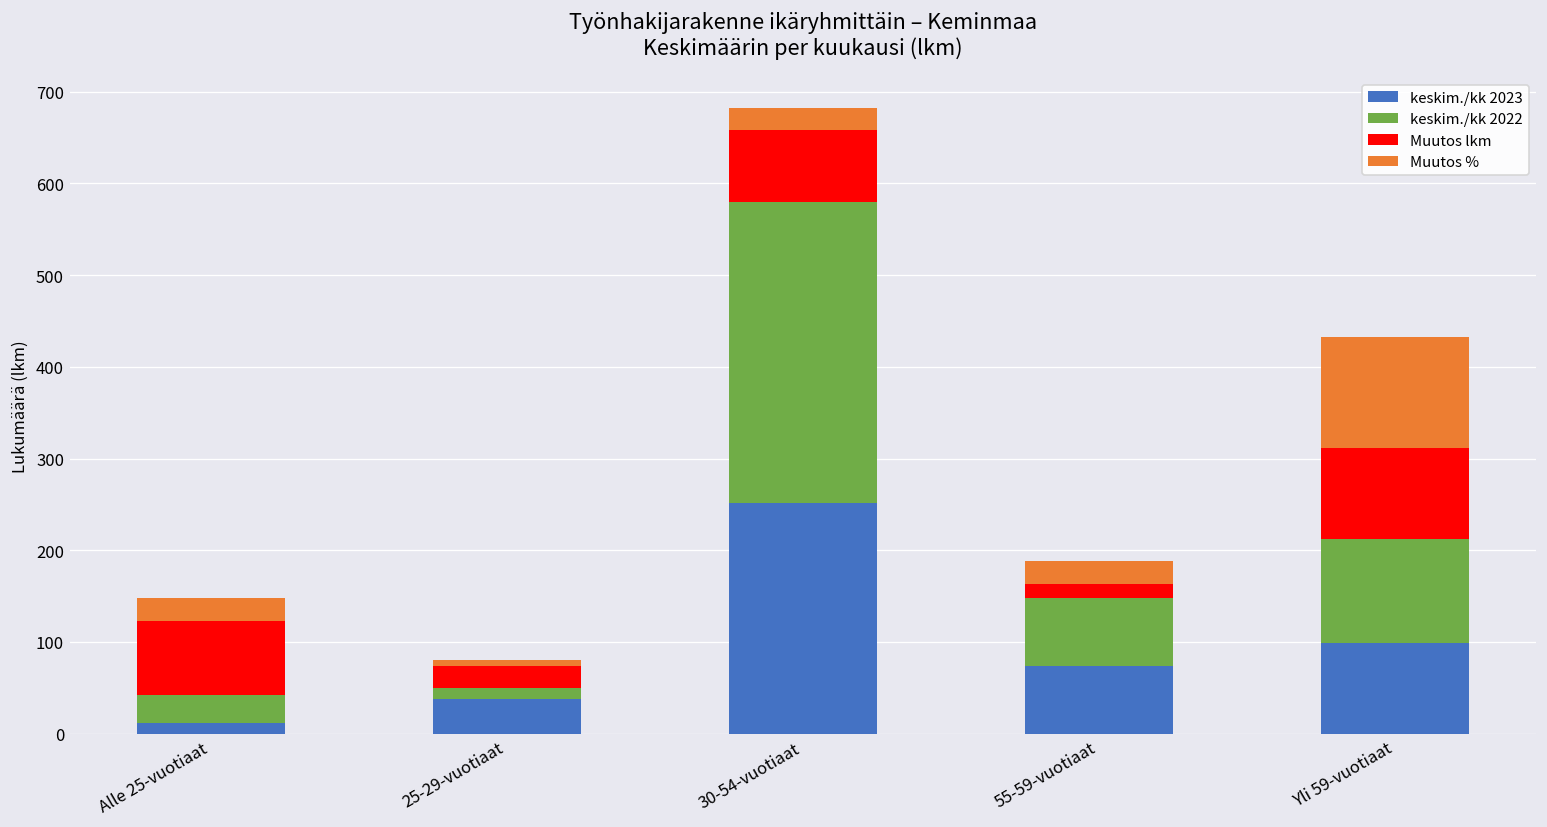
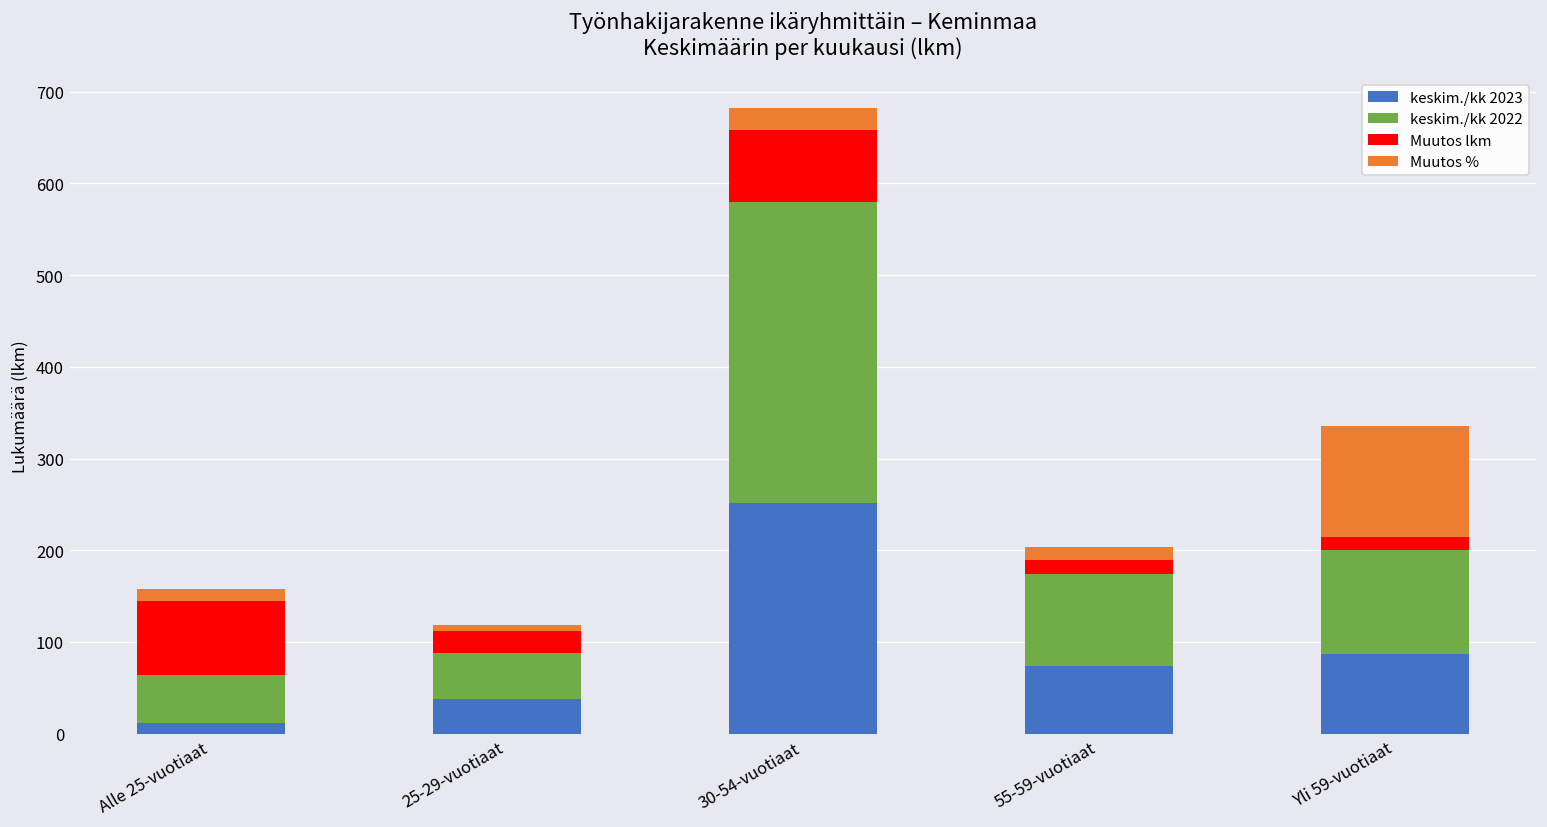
keskim./kk 2022, Alle 25-vuotiaat: 30 -> 50
Muutos %, Alle 25-vuotiaat: 20 -> 10
keskim./kk 2022, 25-29-vuotiaat: 10 -> 50
keskim./kk 2022, 55-59-vuotiaat: 70 -> 100
Muutos %, 55-59-vuotiaat: 30 -> 10
keskim./kk 2023, Yli 59-vuotiaat: 100 -> 90
Muutos lkm, Yli 59-vuotiaat: 100 -> 10
